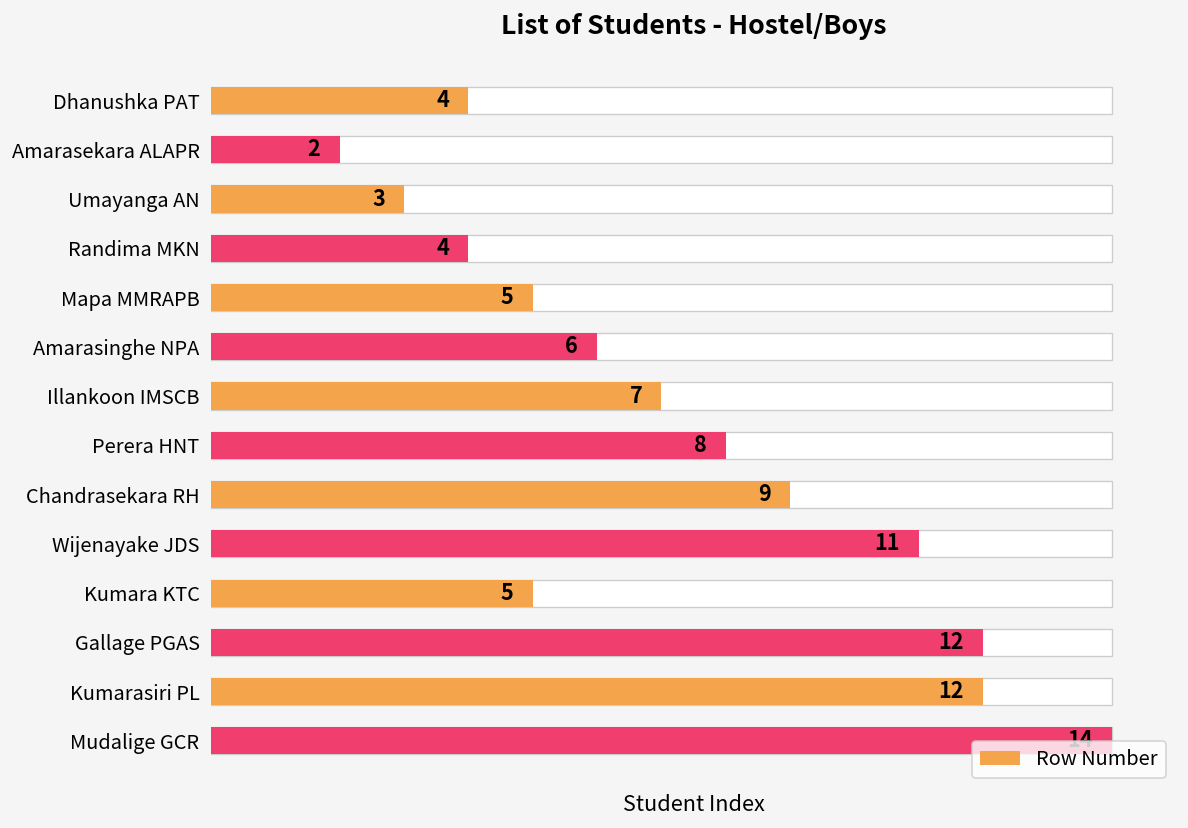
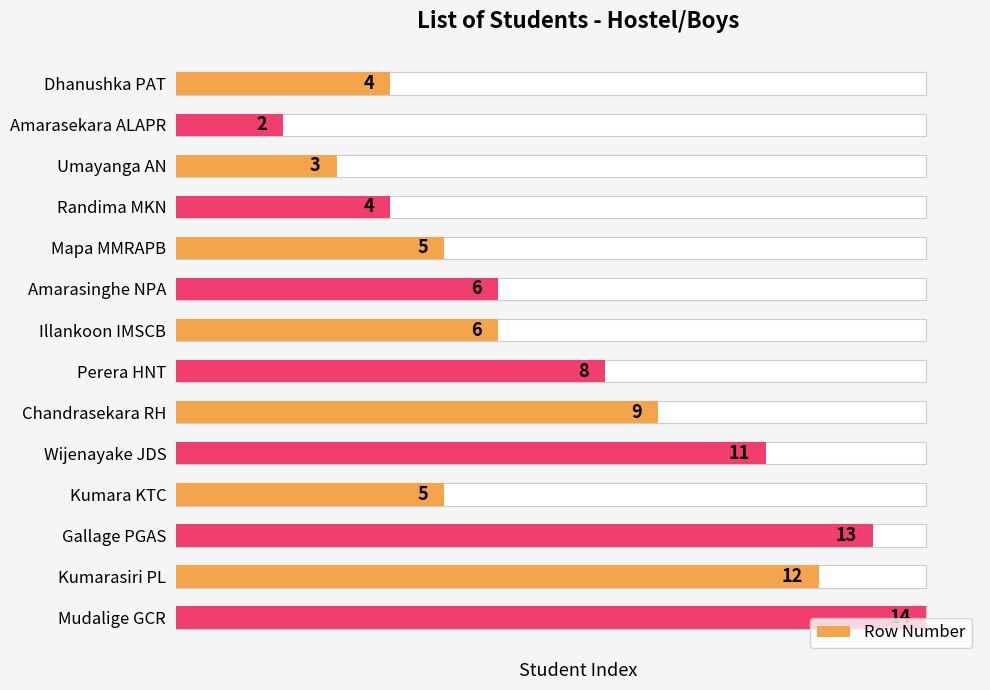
Row Number, Illankoon IMSCB: 7 -> 6
Row Number, Gallage PGAS: 12 -> 13
